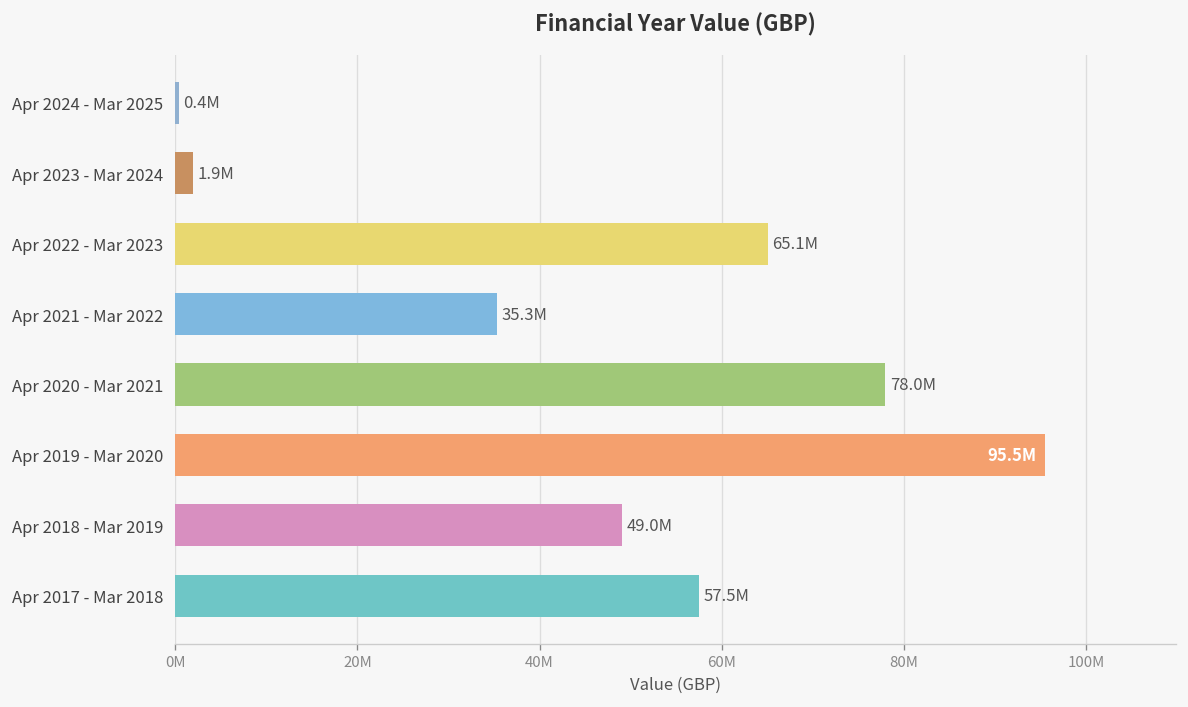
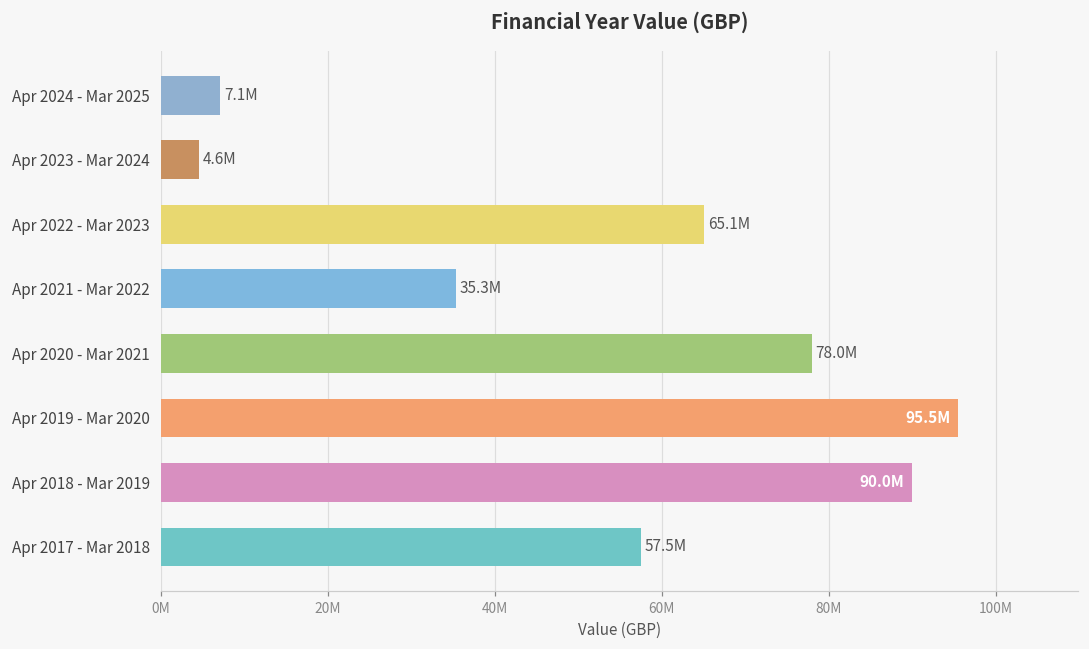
Apr 2024 - Mar 2025: 0.4M -> 7.1M
Apr 2023 - Mar 2024: 1.9M -> 4.6M
Apr 2018 - Mar 2019: 49.0M -> 90.0M
